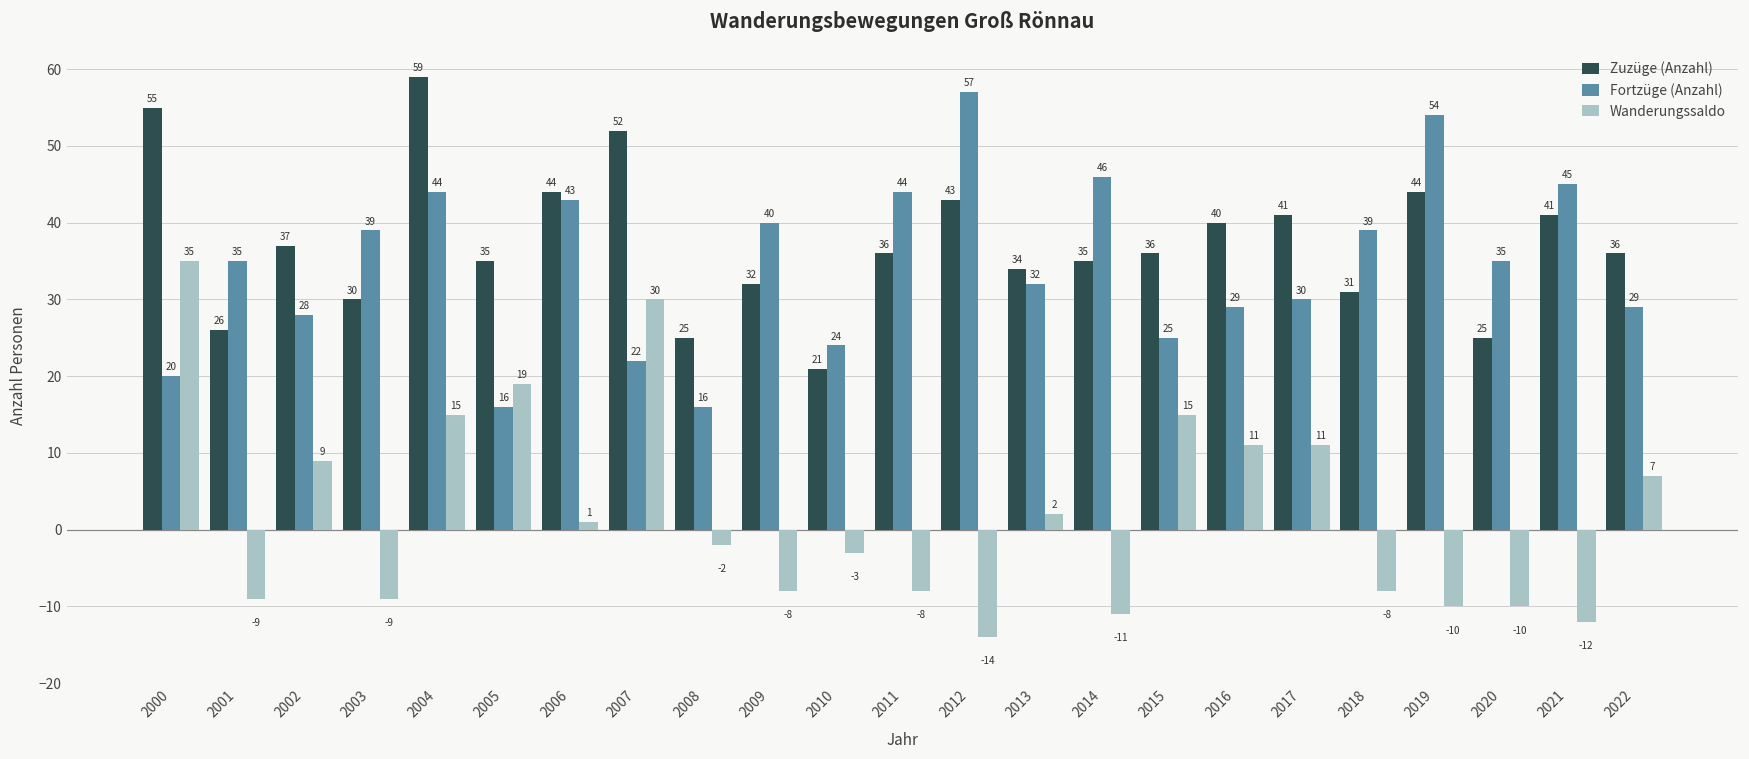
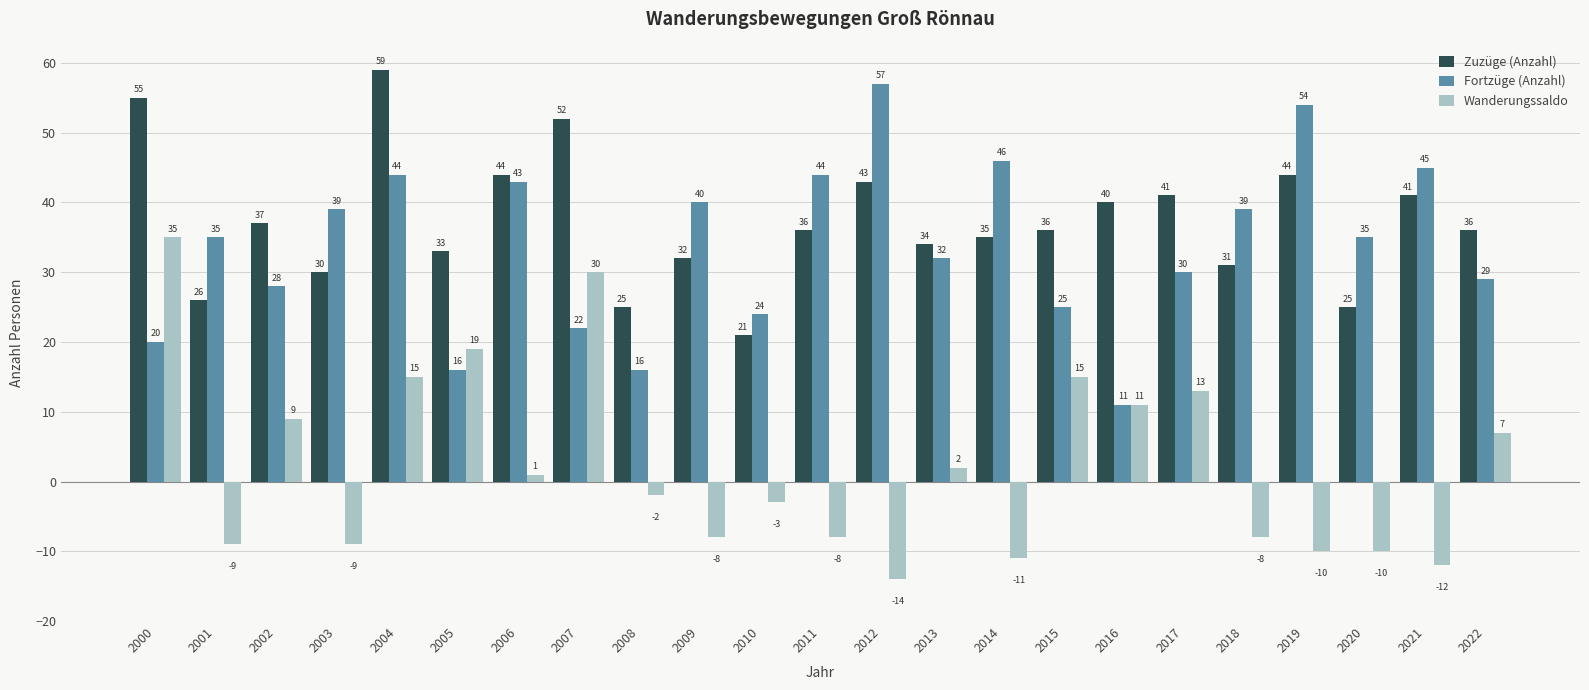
Zuzüge (Anzahl), 2005: 35 -> 33
Fortzüge (Anzahl), 2016: 29 -> 11
Wanderungssaldo, 2017: 11 -> 13
